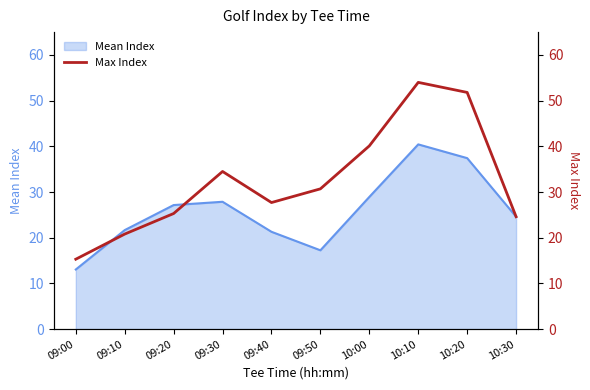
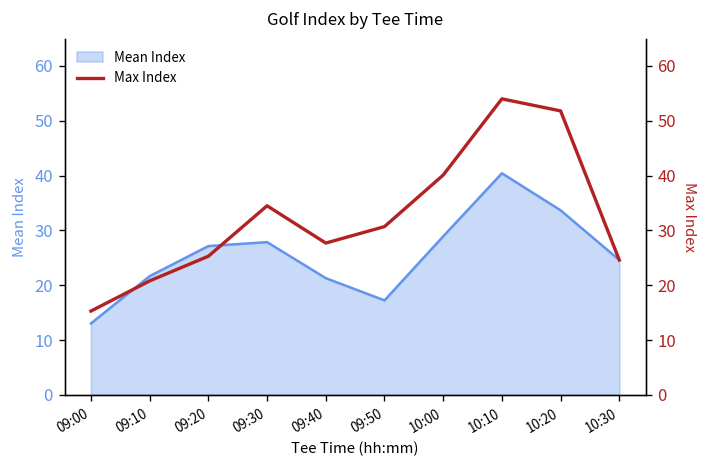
Mean Index, 10:20: 37 -> 34
